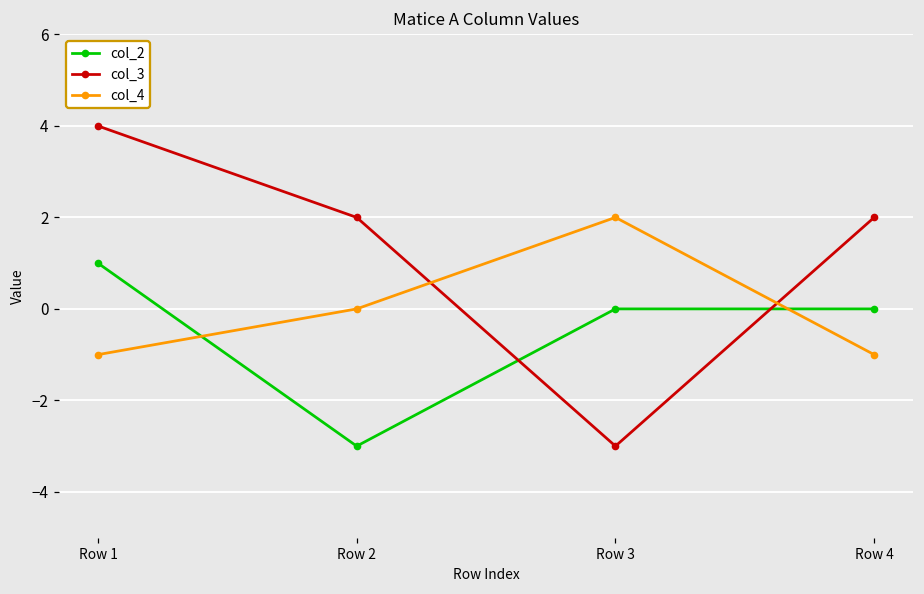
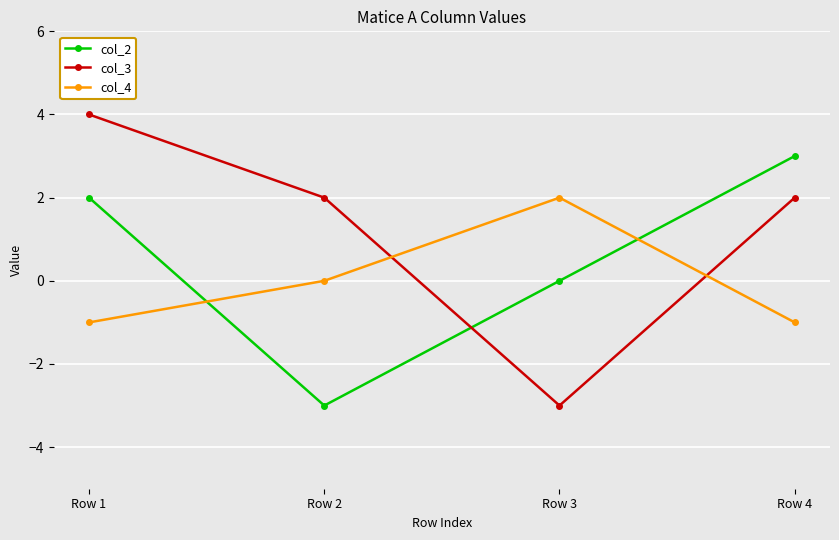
col_2, Row 1: 1 -> 2
col_2, Row 4: 0 -> 3
